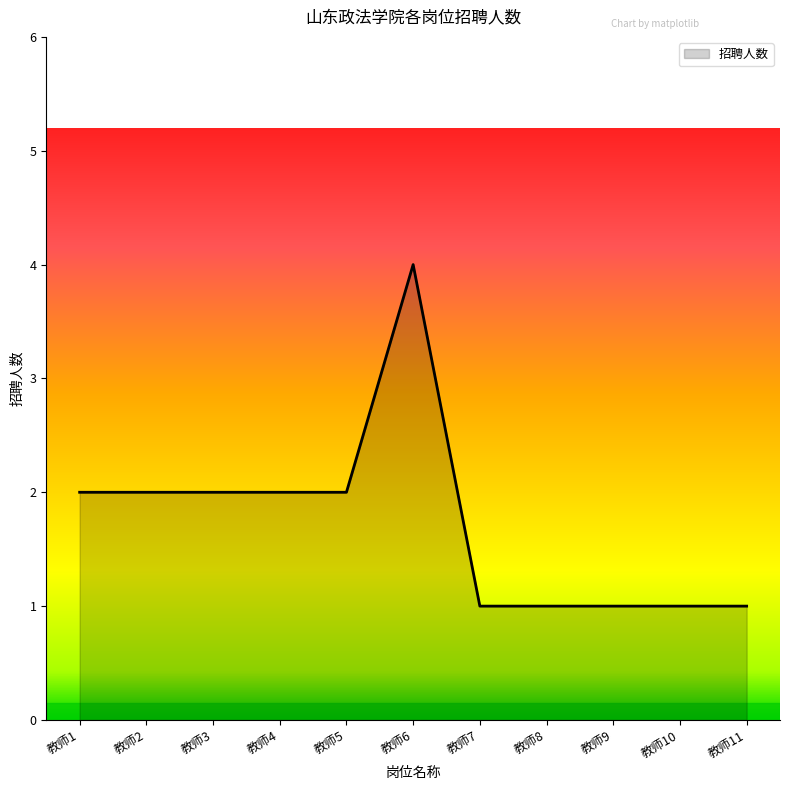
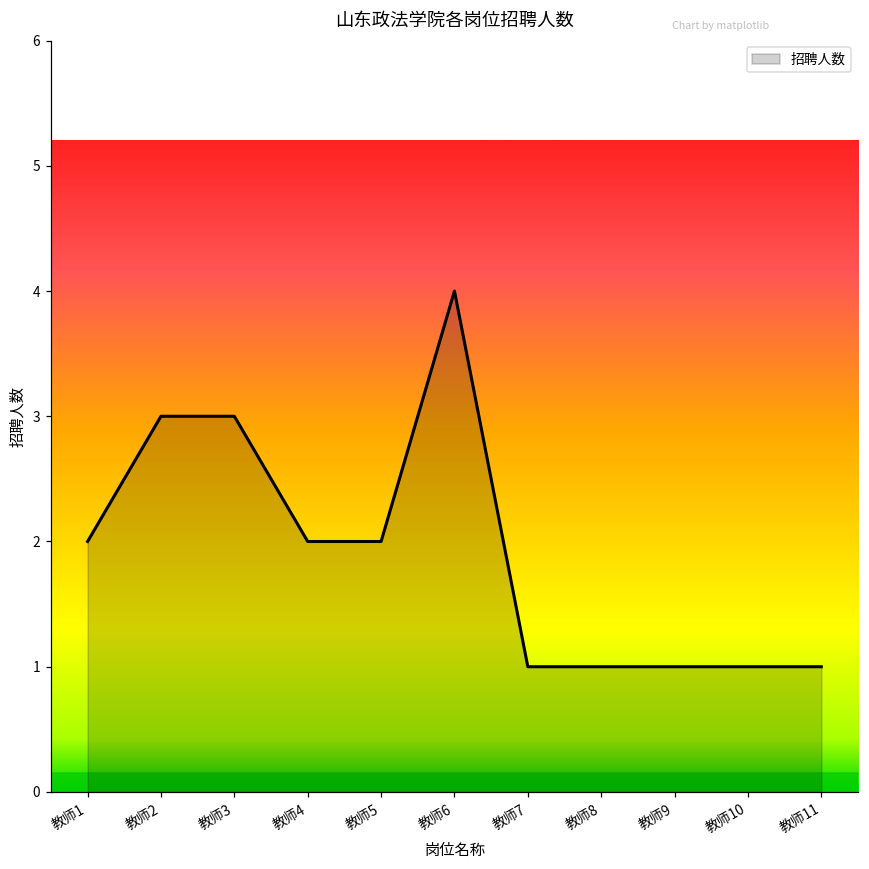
教师2: 2 -> 3
教师3: 2 -> 3
